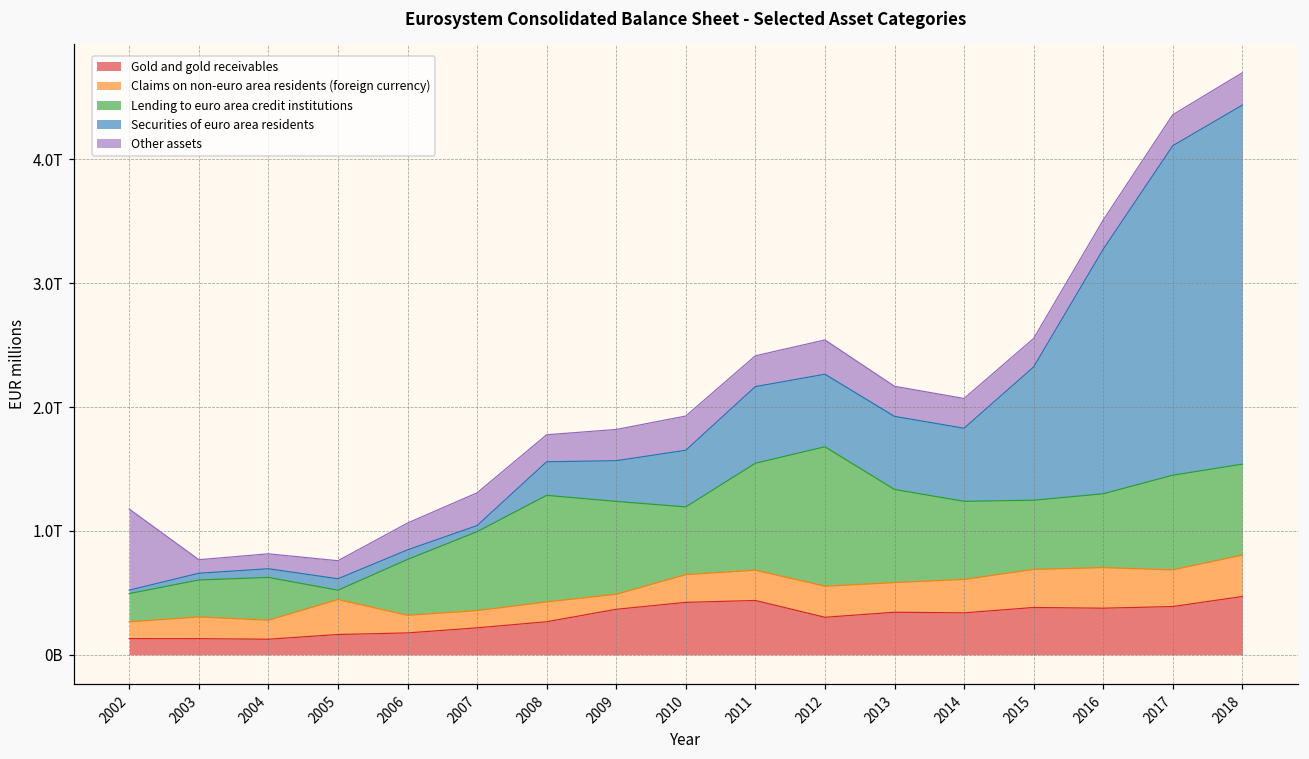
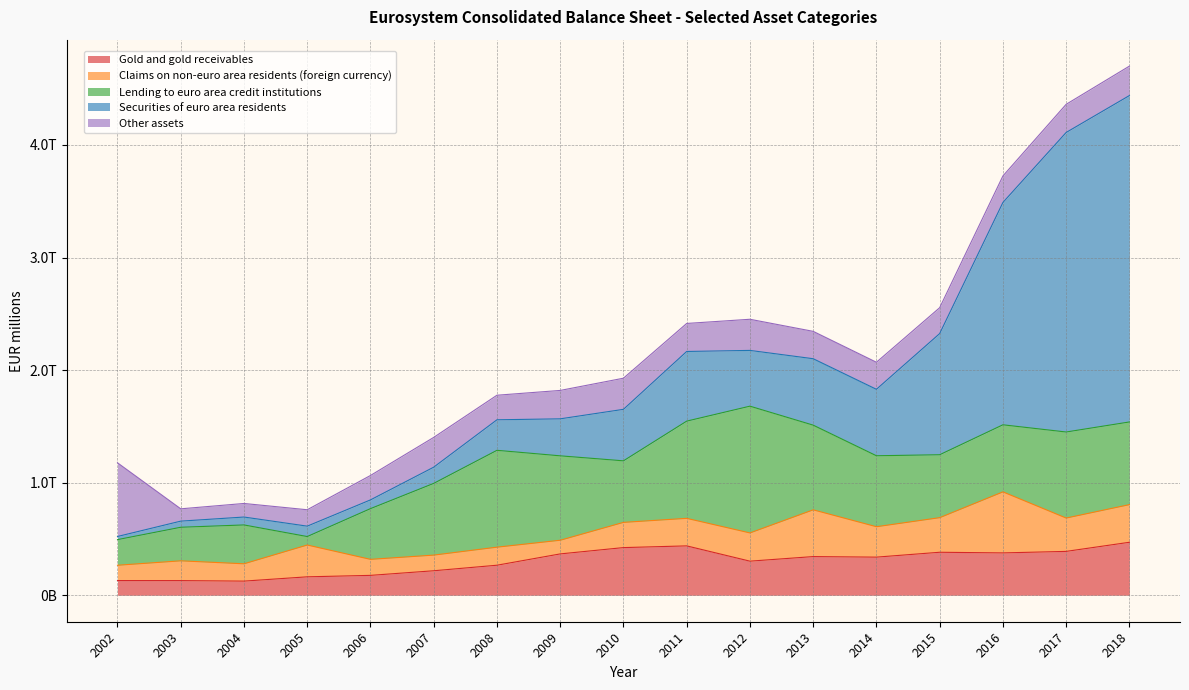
Securities of euro area residents, 2007: 0.05T -> 0.14T
Securities of euro area residents, 2012: 0.59T -> 0.50T
Claims on non-euro area residents (foreign currency), 2013: 0.24T -> 0.42T
Claims on non-euro area residents (foreign currency), 2016: 0.33T -> 0.54T
